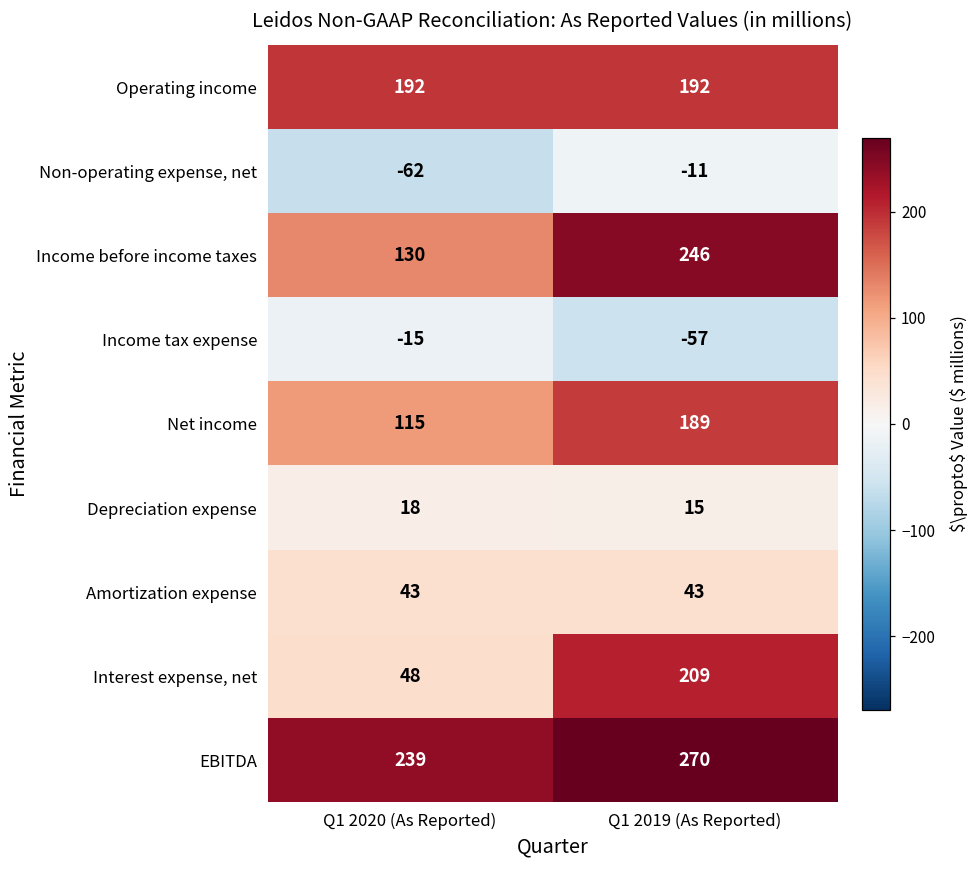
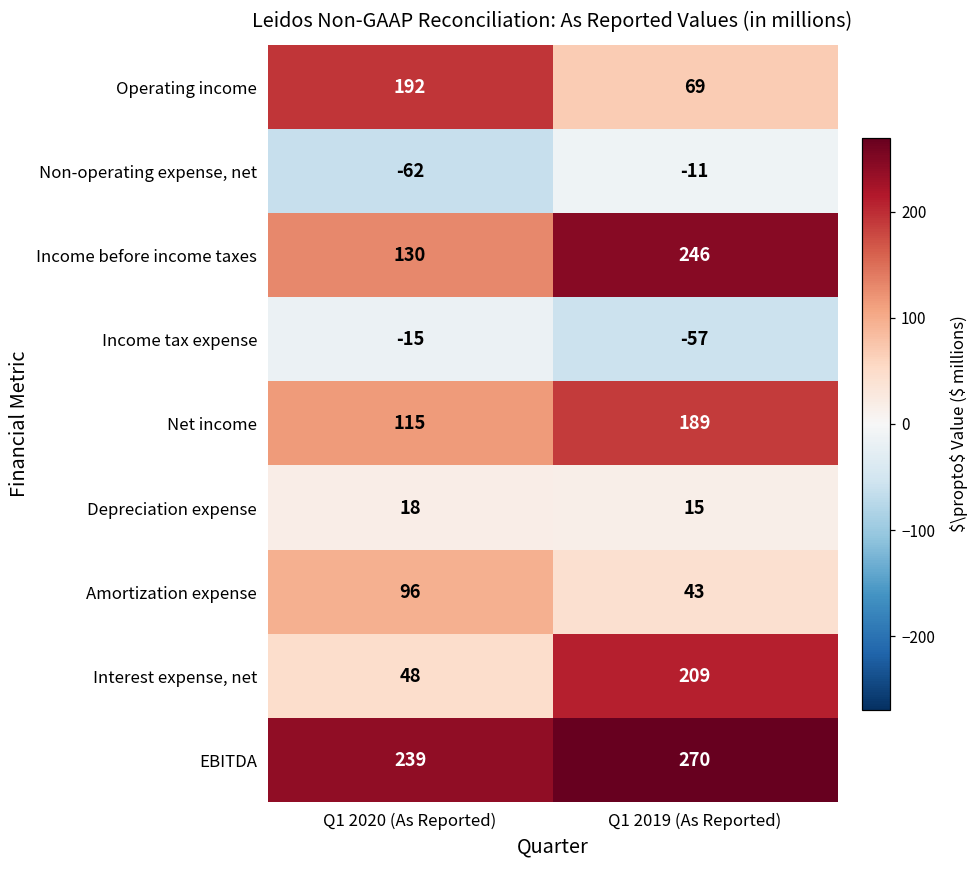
Operating income, Q1 2019 (As Reported): 192 -> 69
Amortization expense, Q1 2020 (As Reported): 43 -> 96
